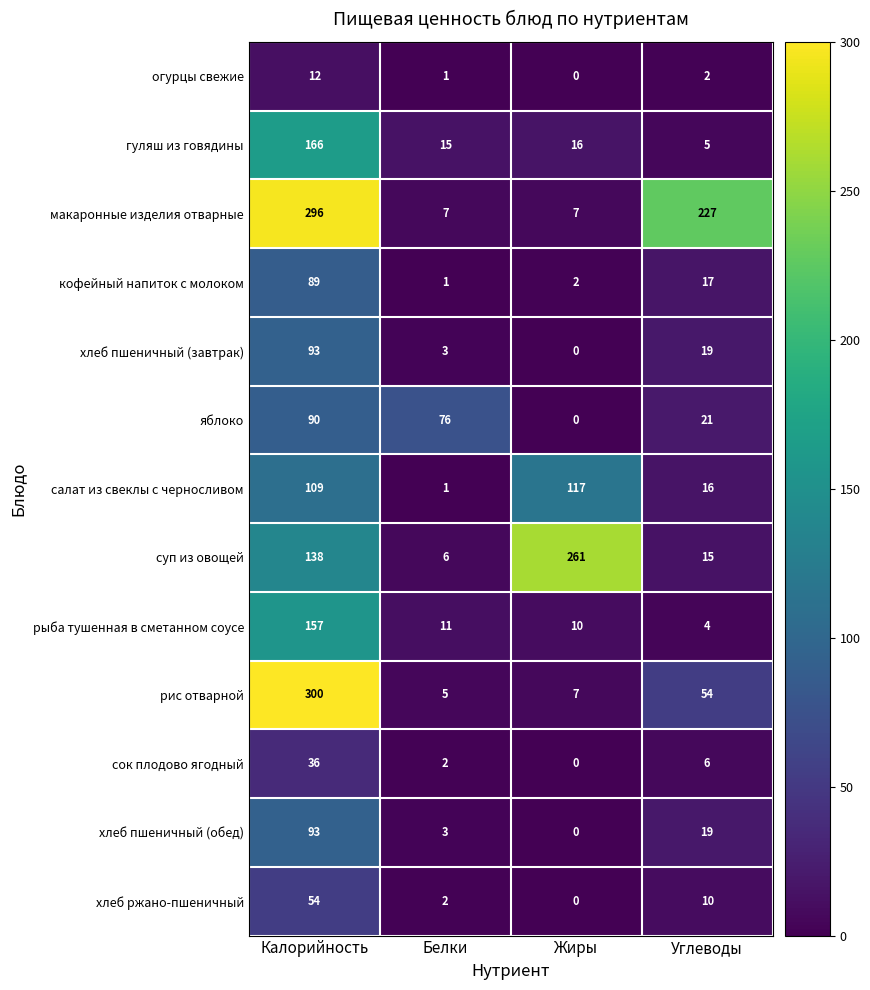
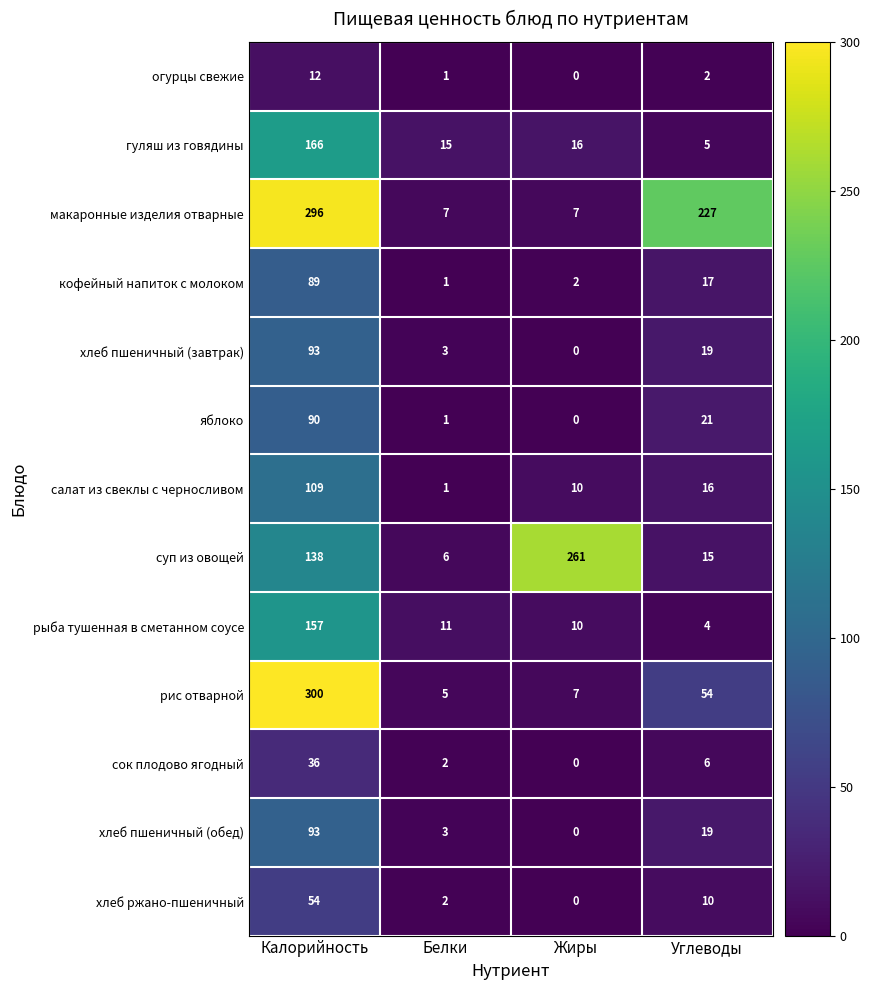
яблоко, Белки: 76 -> 1
салат из свеклы с черносливом, Жиры: 117 -> 10
